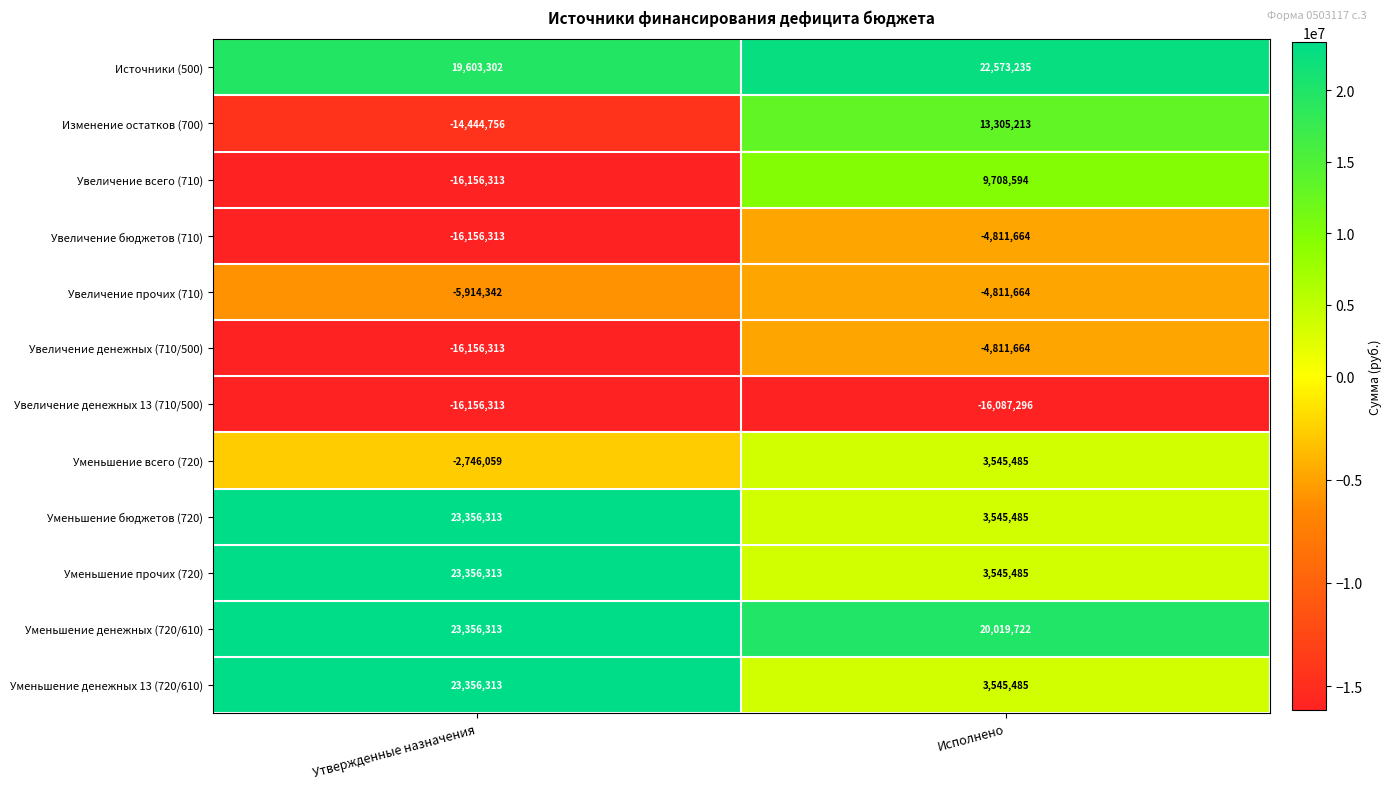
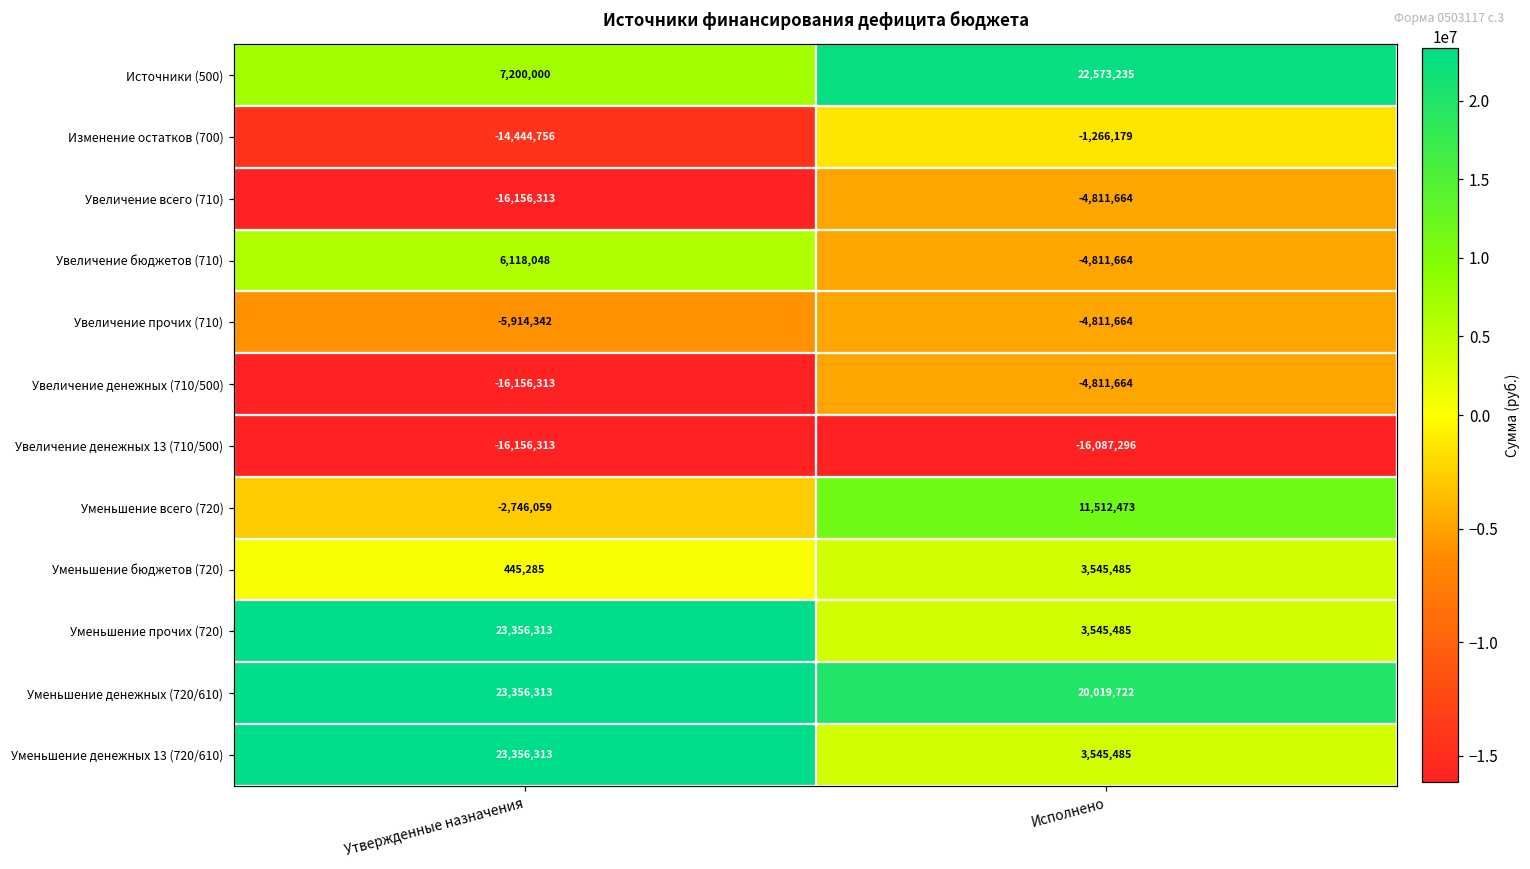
Источники (500), Утвержденные назначения: 19,603,302 -> 7,200,000
Изменение остатков (700), Исполнено: 13,305,213 -> -1,266,179
Увеличение всего (710), Исполнено: 9,708,594 -> -4,811,664
Увеличение бюджетов (710), Утвержденные назначения: -16,156,313 -> 6,118,048
Уменьшение всего (720), Исполнено: 3,545,485 -> 11,512,473
Уменьшение бюджетов (720), Утвержденные назначения: 23,356,313 -> 445,285
